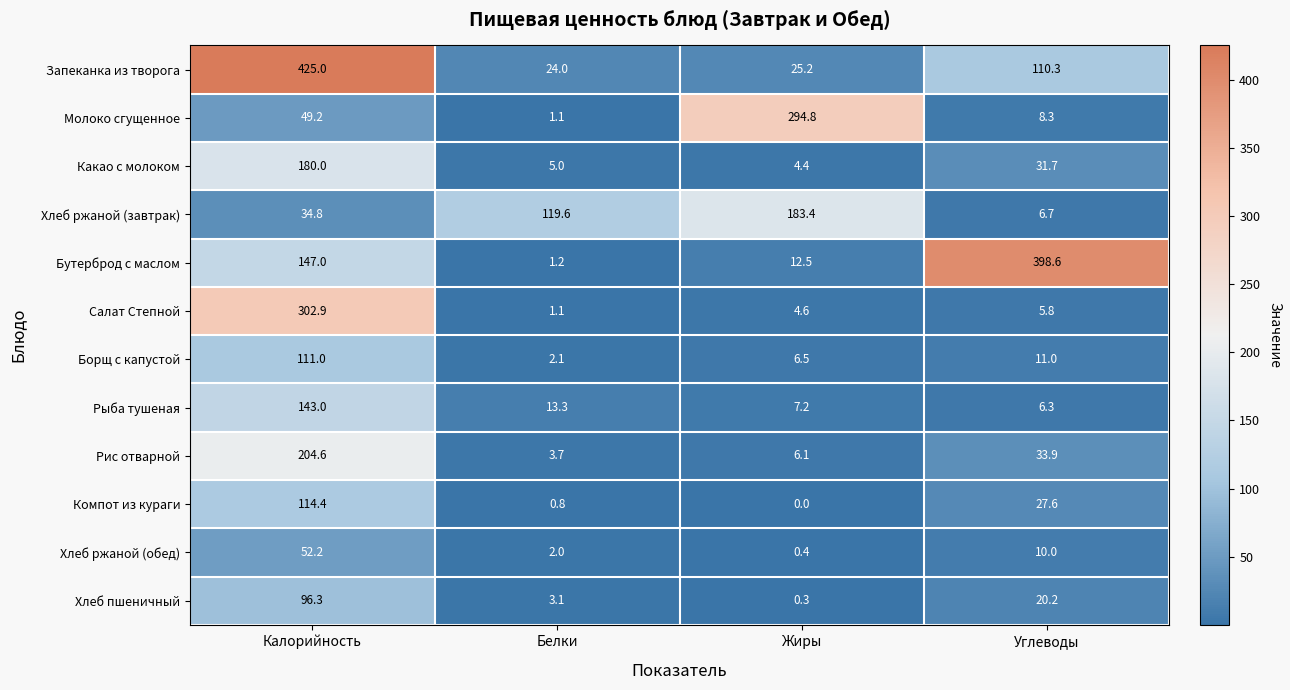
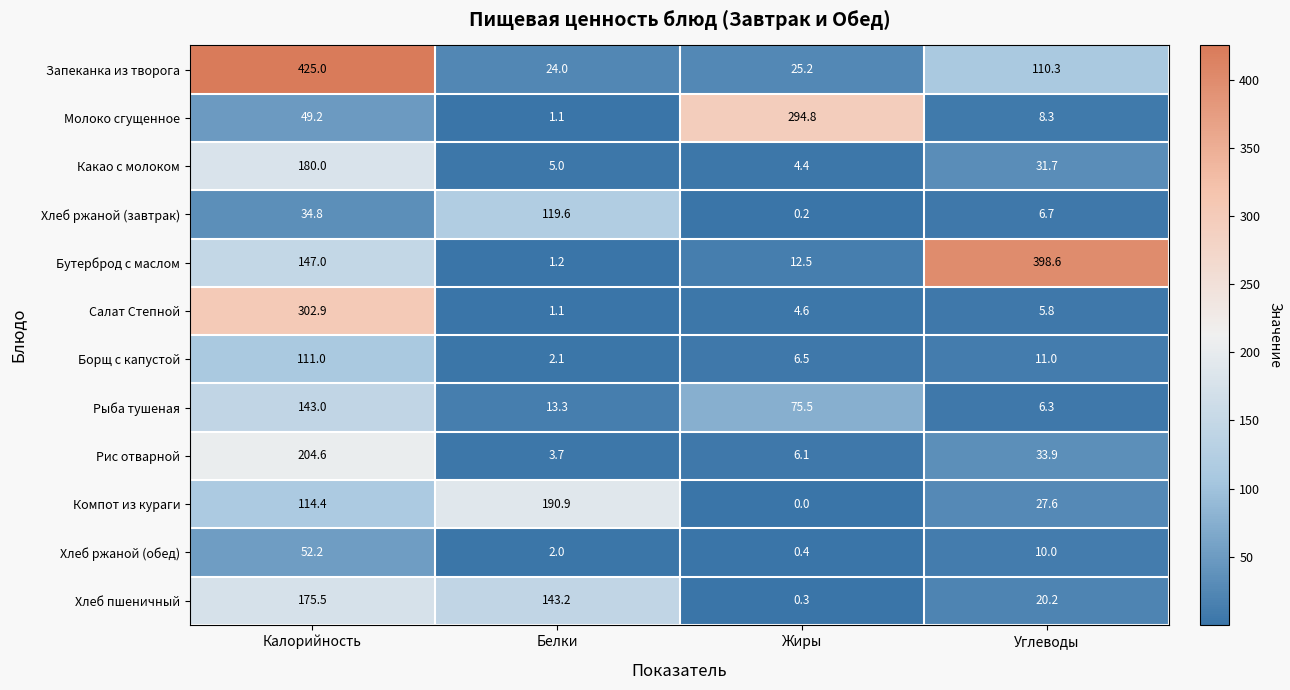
Хлеб ржаной (завтрак), Жиры: 183.4 -> 0.2
Рыба тушеная, Жиры: 7.2 -> 75.5
Компот из кураги, Белки: 0.8 -> 190.9
Хлеб пшеничный, Калорийность: 96.3 -> 175.5
Хлеб пшеничный, Белки: 3.1 -> 143.2
